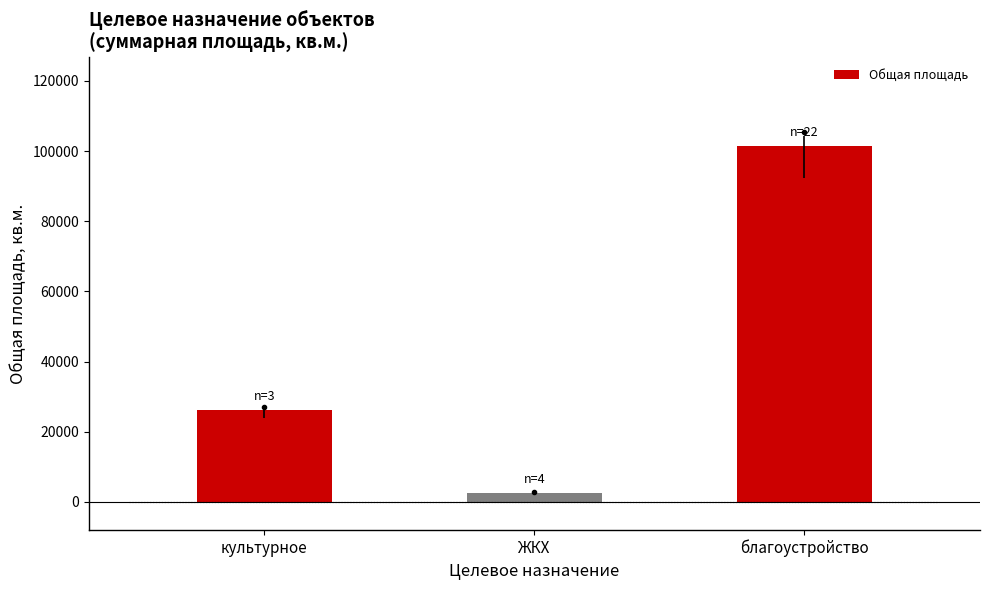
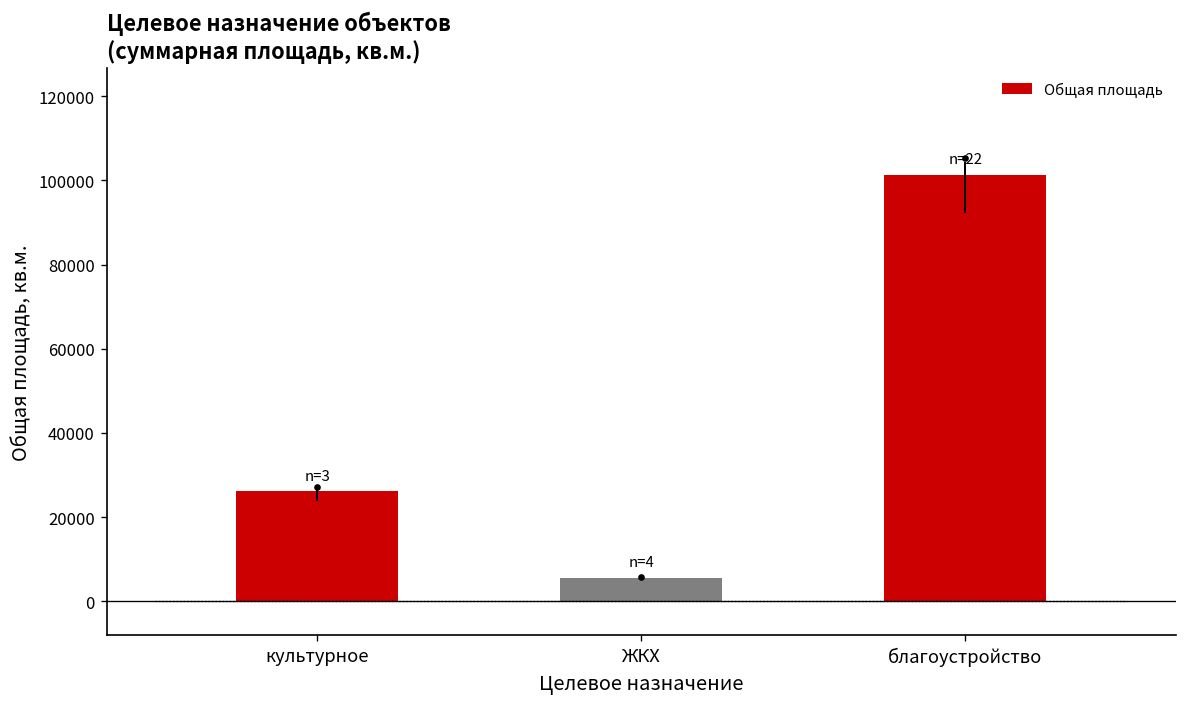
Общая площадь, ЖКХ: 3000 -> 6000
